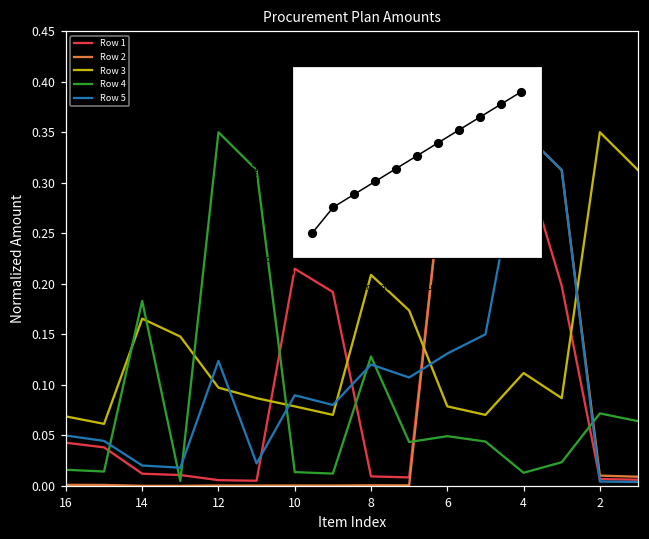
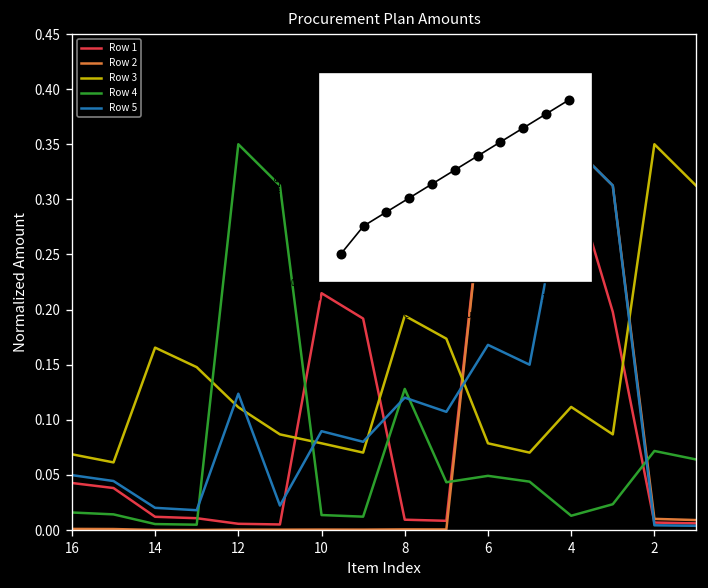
Procurement Plan Amounts, Row 4, 14: 0.18 -> 0.01
Procurement Plan Amounts, Row 3, 12: 0.10 -> 0.11
Procurement Plan Amounts, Row 3, 8: 0.21 -> 0.19
Procurement Plan Amounts, Row 5, 6: 0.13 -> 0.17
